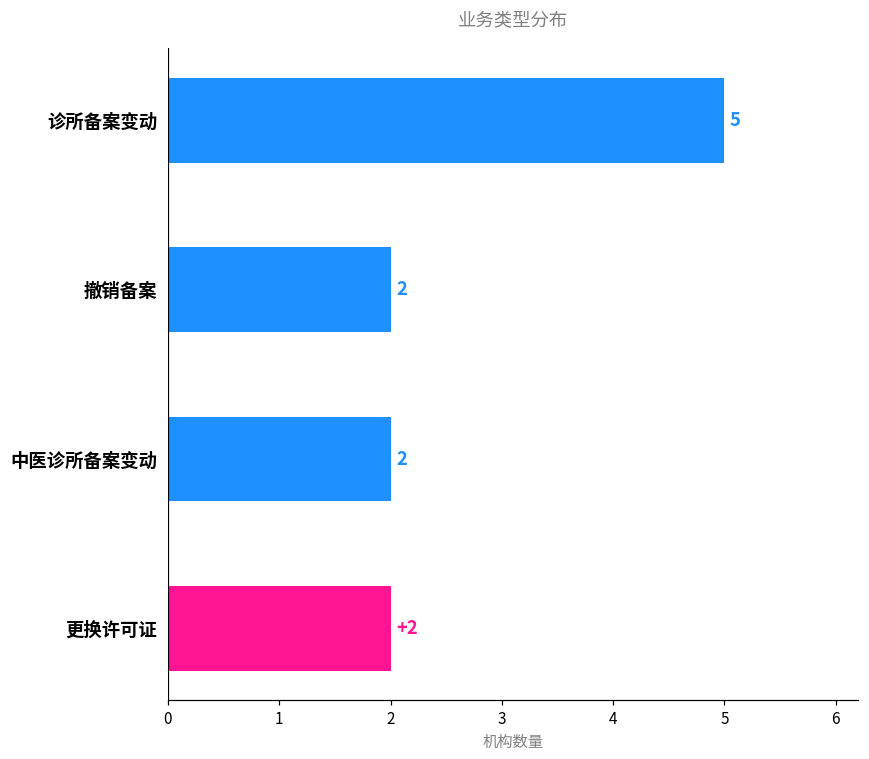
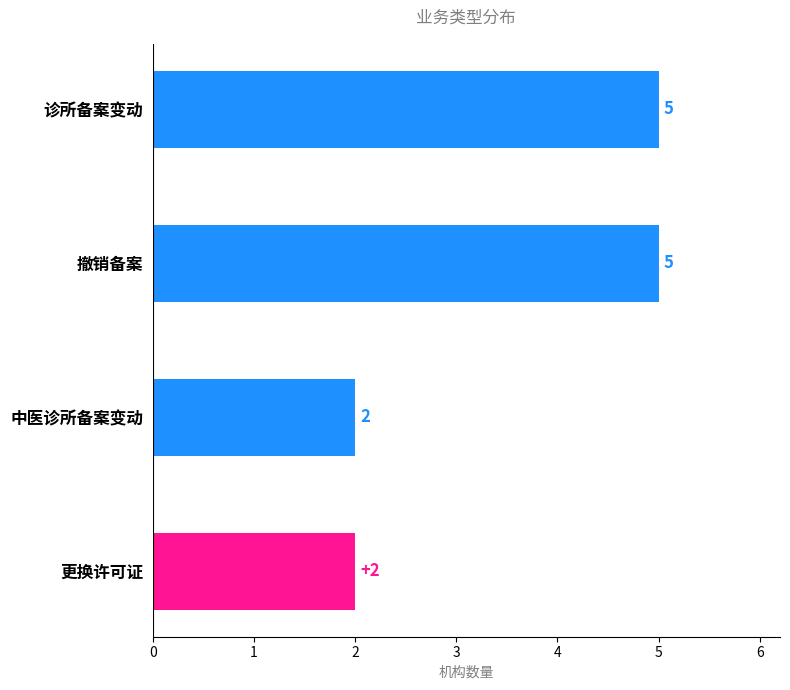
撤销备案: 2 -> 5
